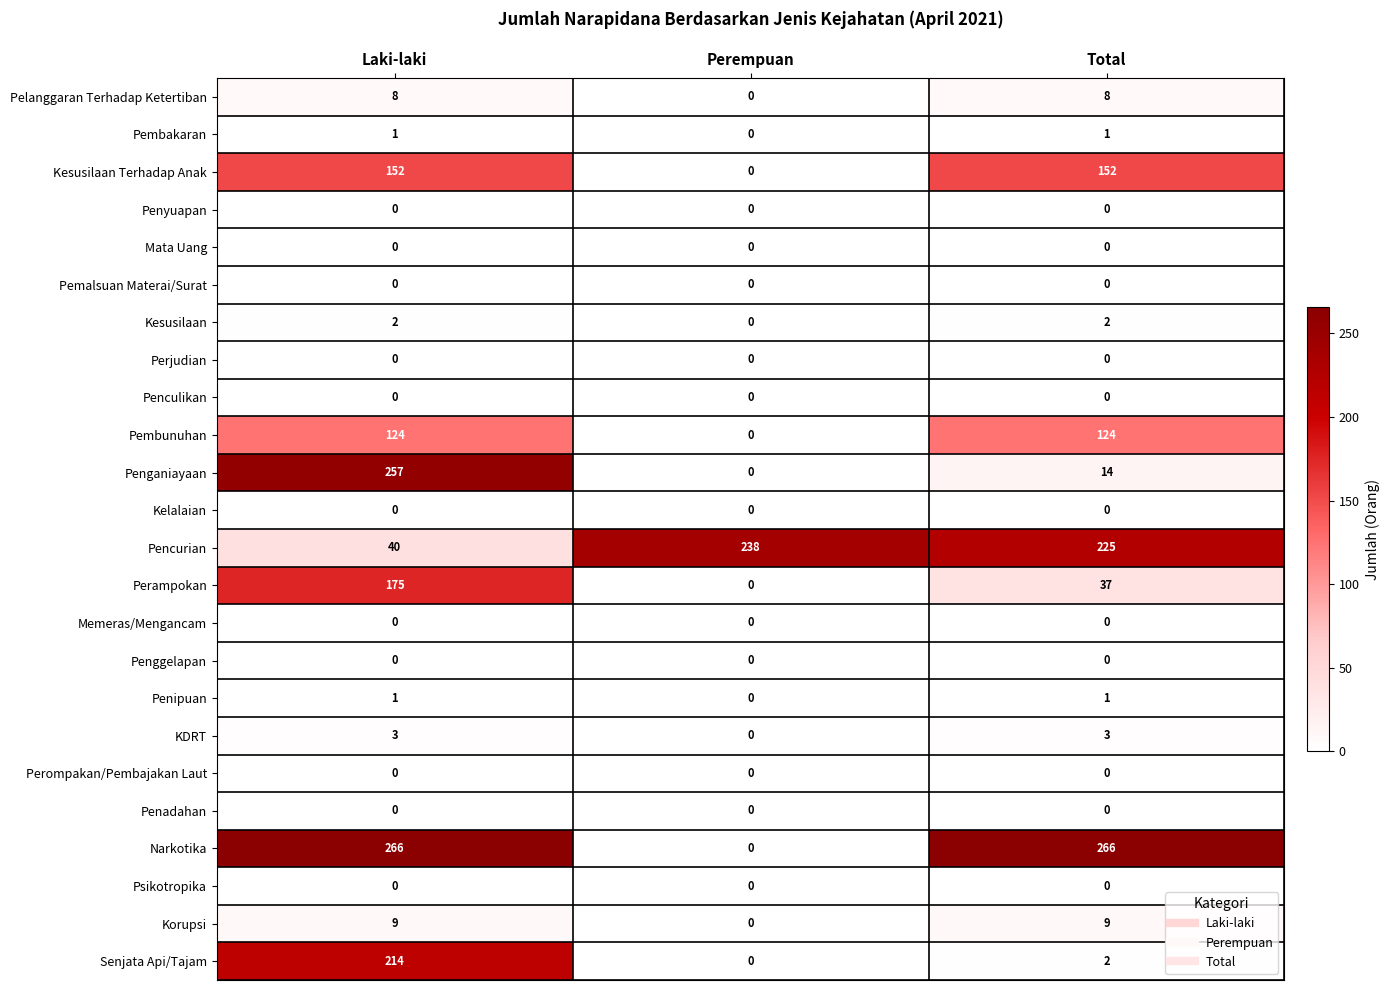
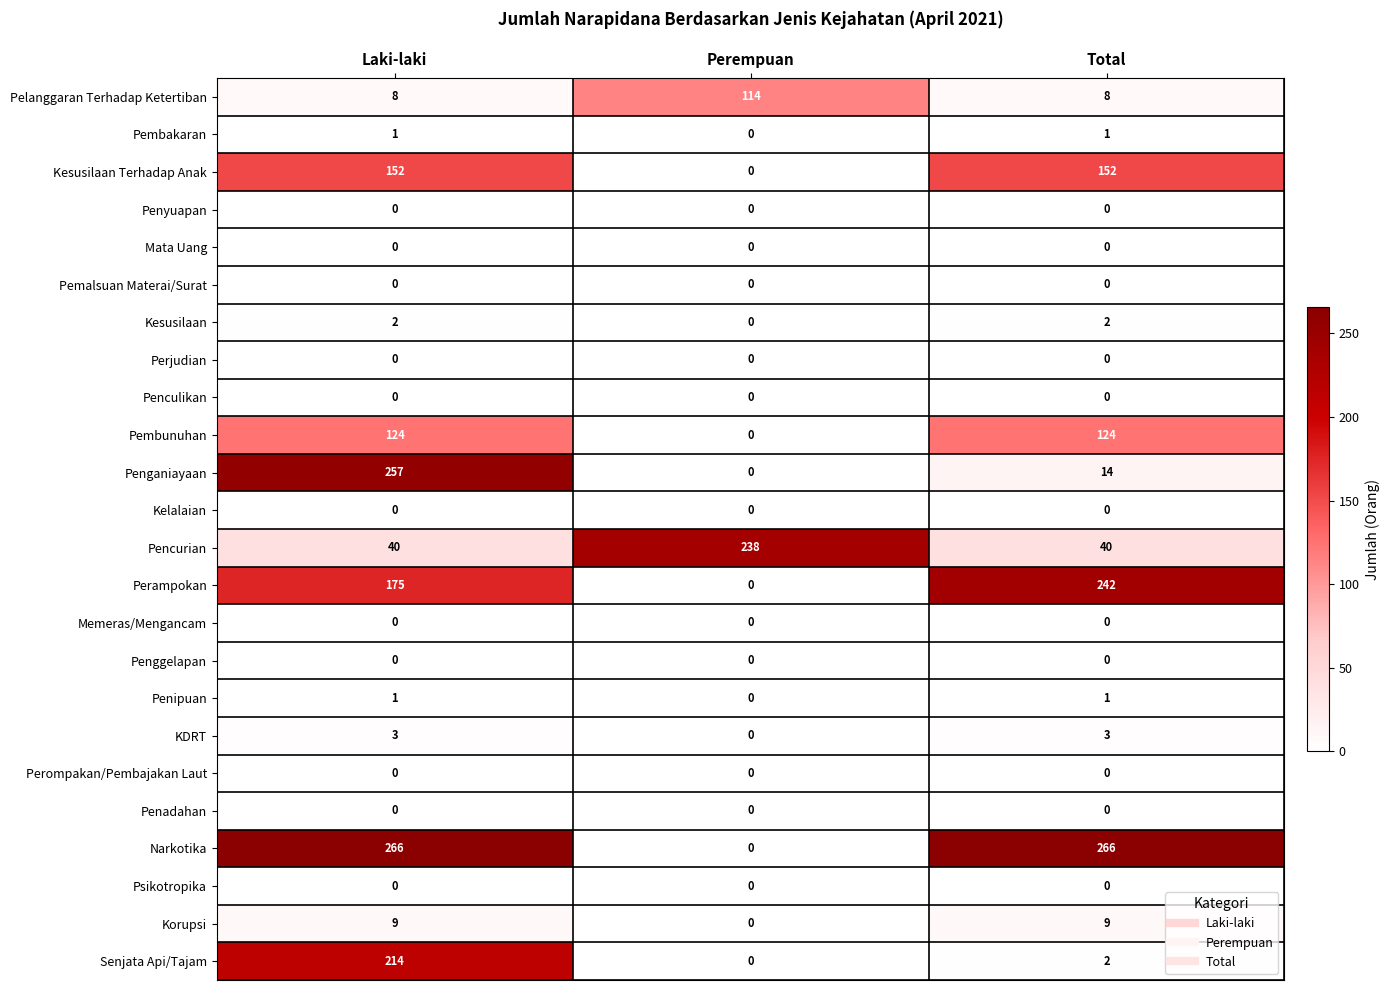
Pelanggaran Terhadap Ketertiban, Perempuan: 0 -> 114
Pencurian, Total: 225 -> 40
Perampokan, Total: 37 -> 242
